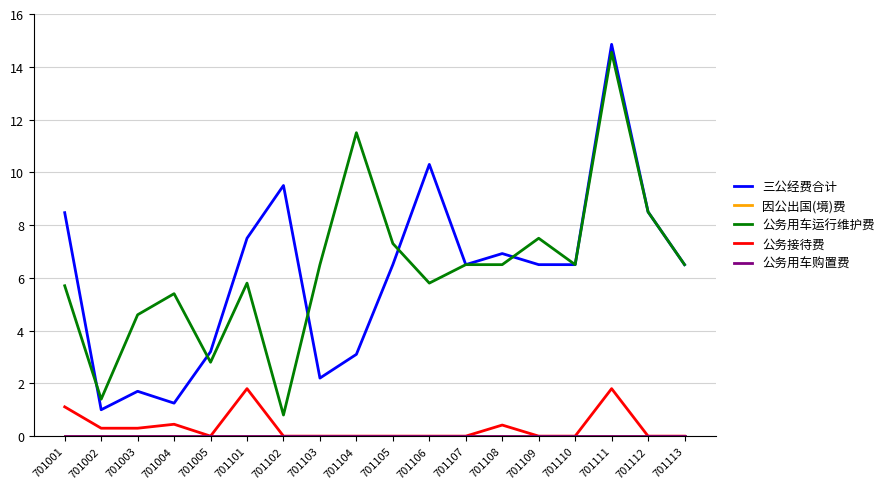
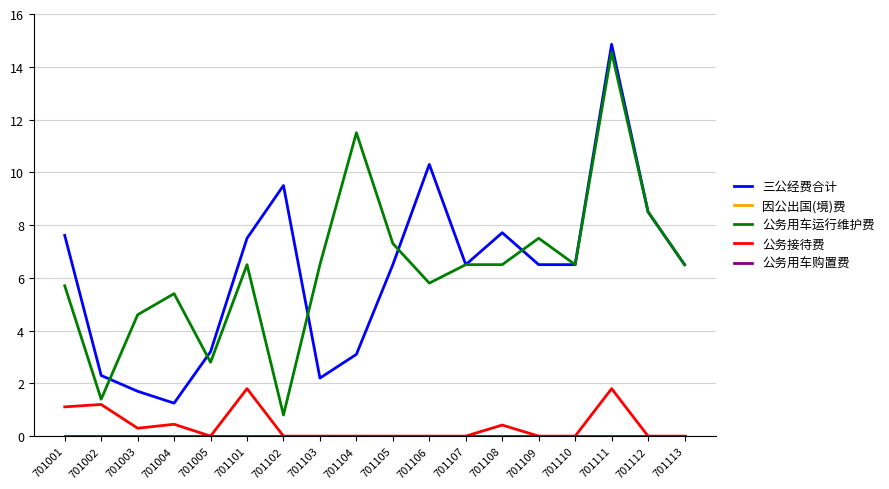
三公经费合计, 701001: 8.5 -> 7.6
三公经费合计, 701002: 1.0 -> 2.3
公务接待费, 701002: 0.3 -> 1.2
公务用车运行维护费, 701101: 5.8 -> 6.5
三公经费合计, 701108: 6.9 -> 7.7
